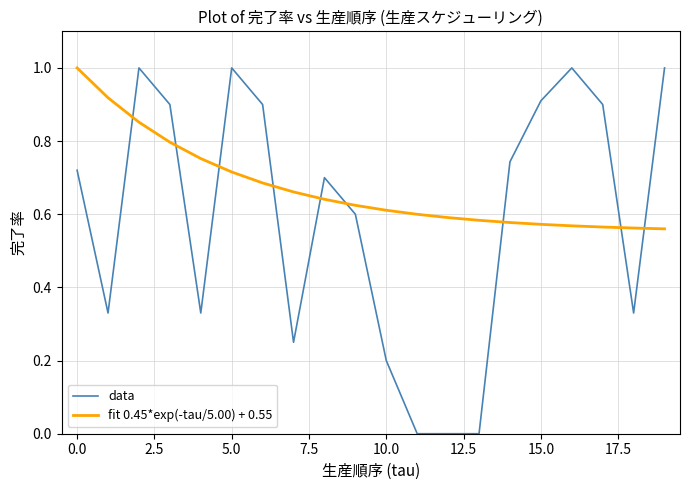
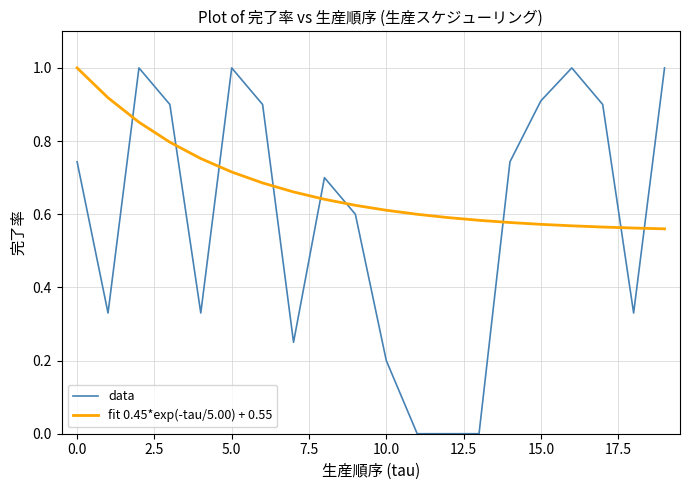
data, 0.0: 0.72 -> 0.74
